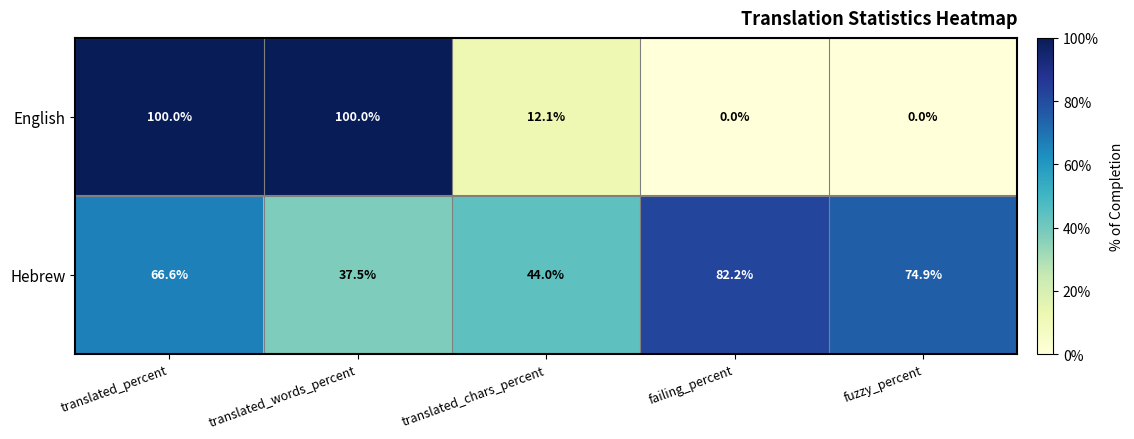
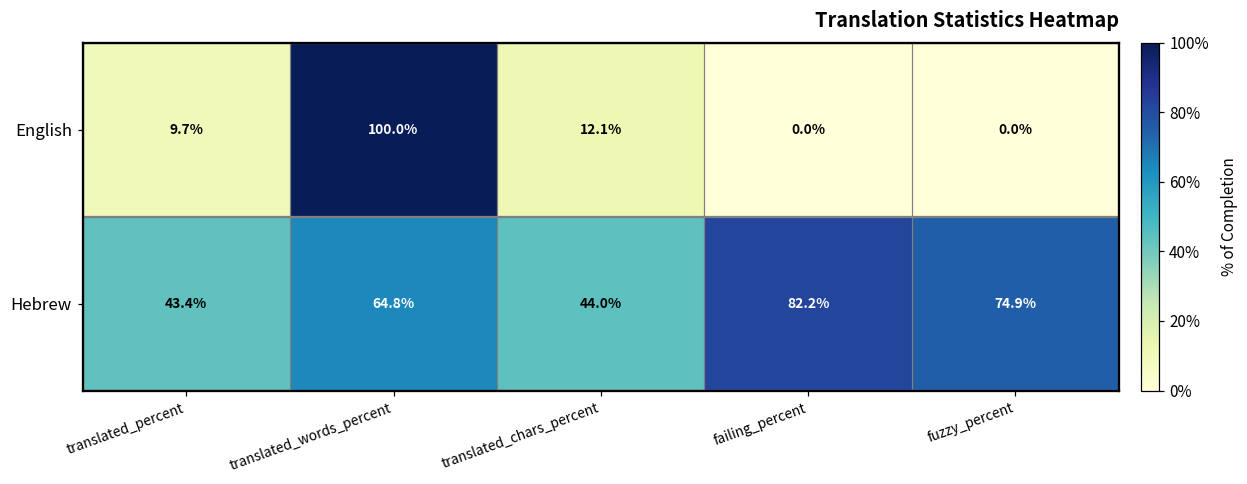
English, translated_percent: 100.0% -> 9.7%
Hebrew, translated_percent: 66.6% -> 43.4%
Hebrew, translated_words_percent: 37.5% -> 64.8%
